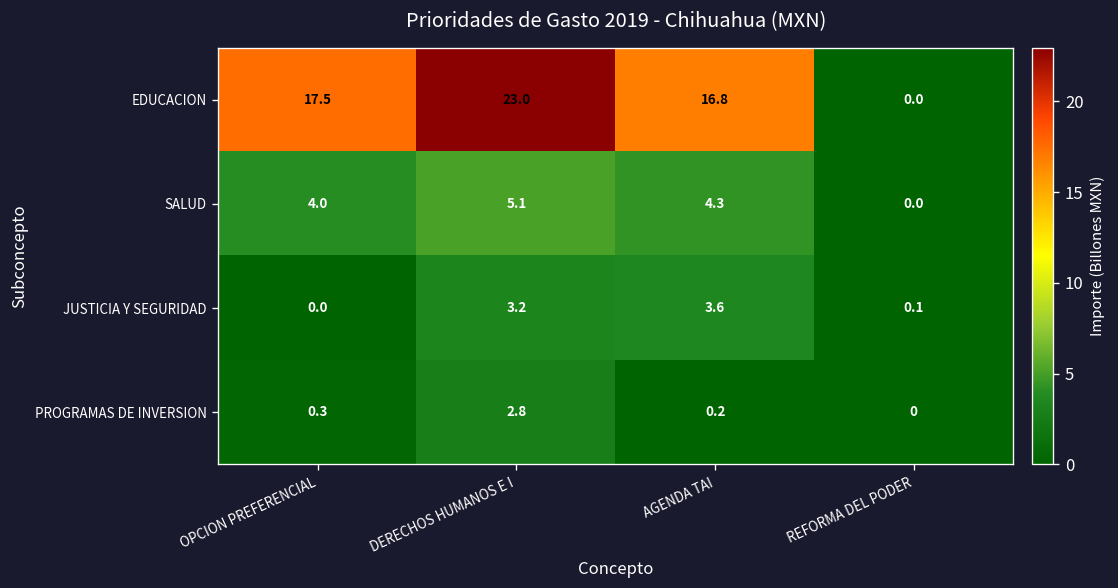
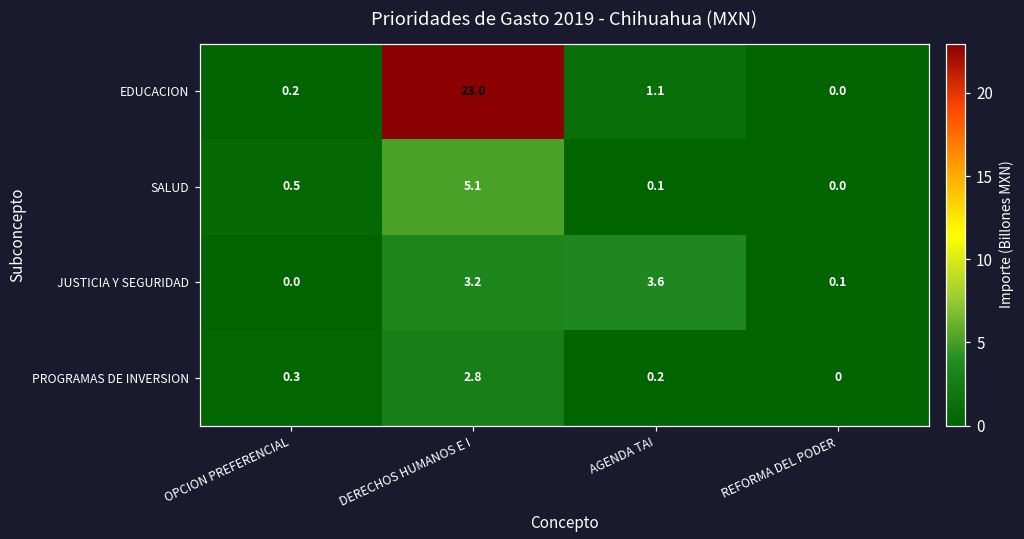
EDUCACION, OPCION PREFERENCIAL: 17.5 -> 0.2
EDUCACION, AGENDA TAI: 16.8 -> 1.1
SALUD, OPCION PREFERENCIAL: 4.0 -> 0.5
SALUD, AGENDA TAI: 4.3 -> 0.1
